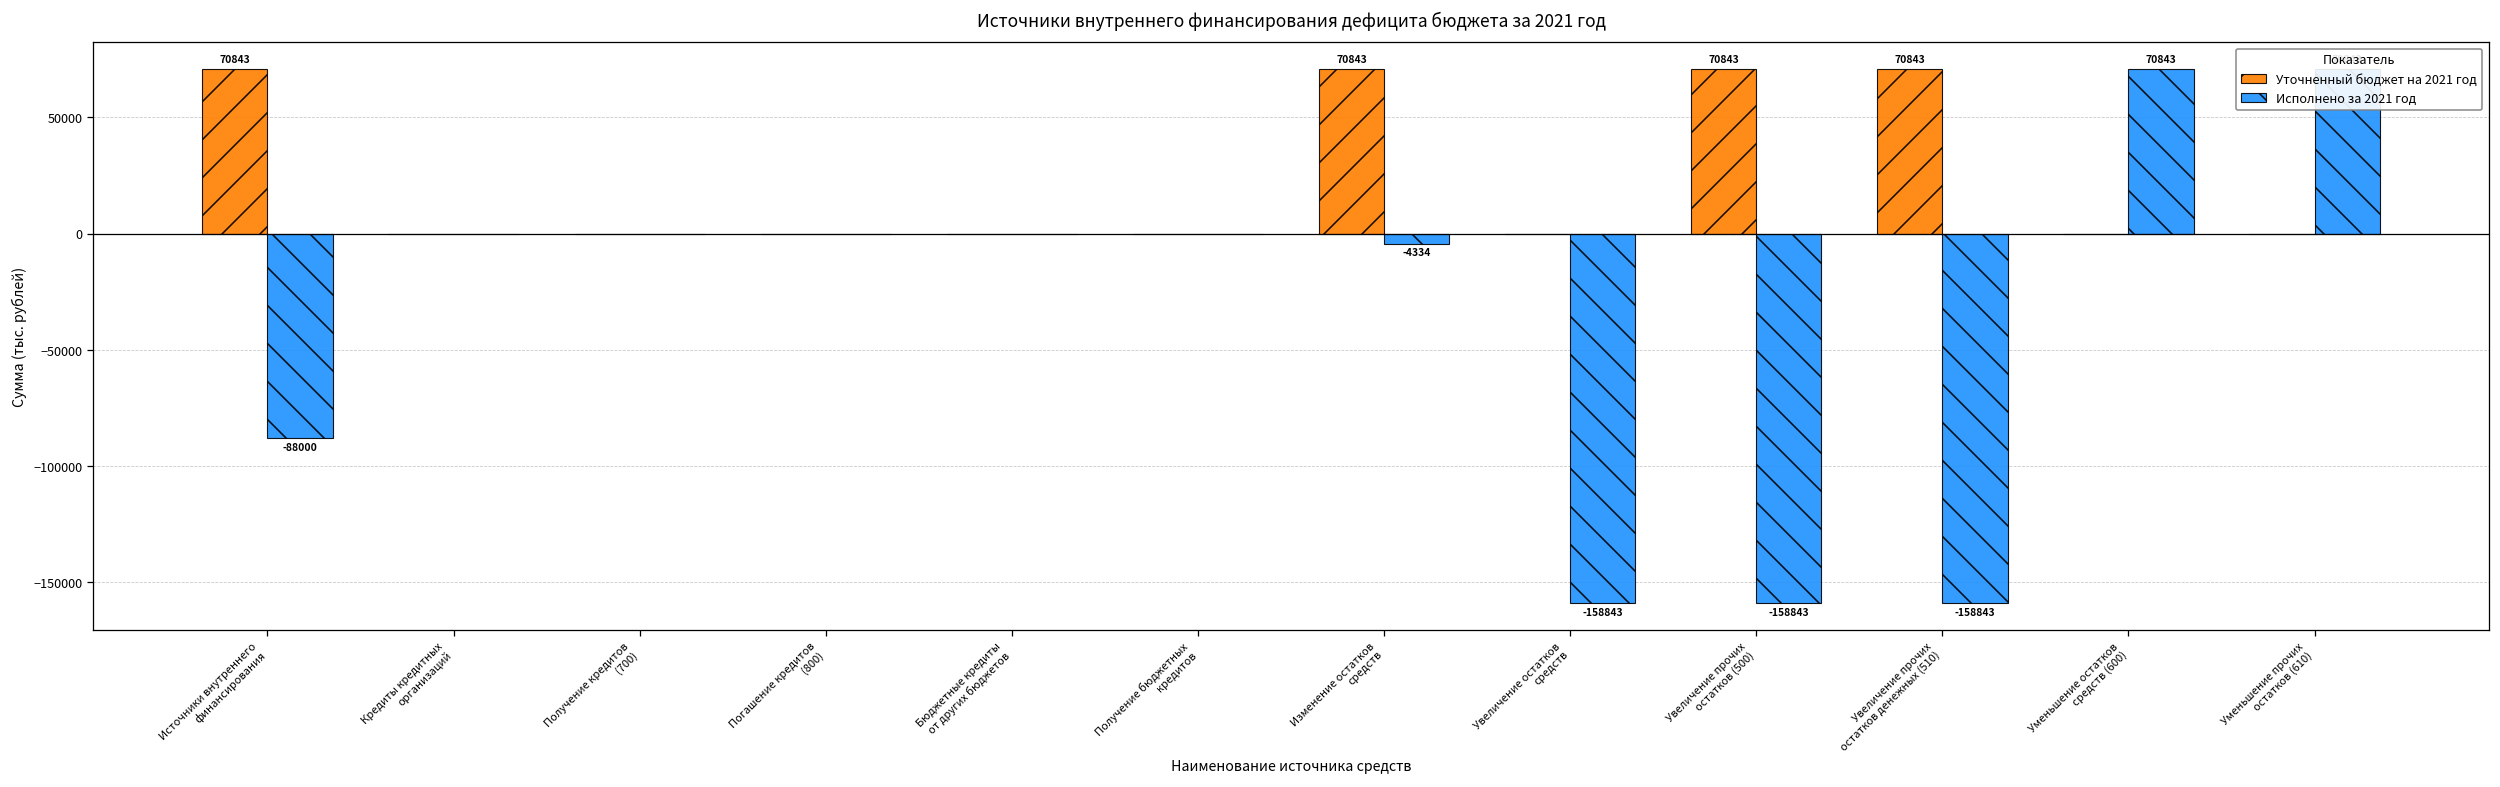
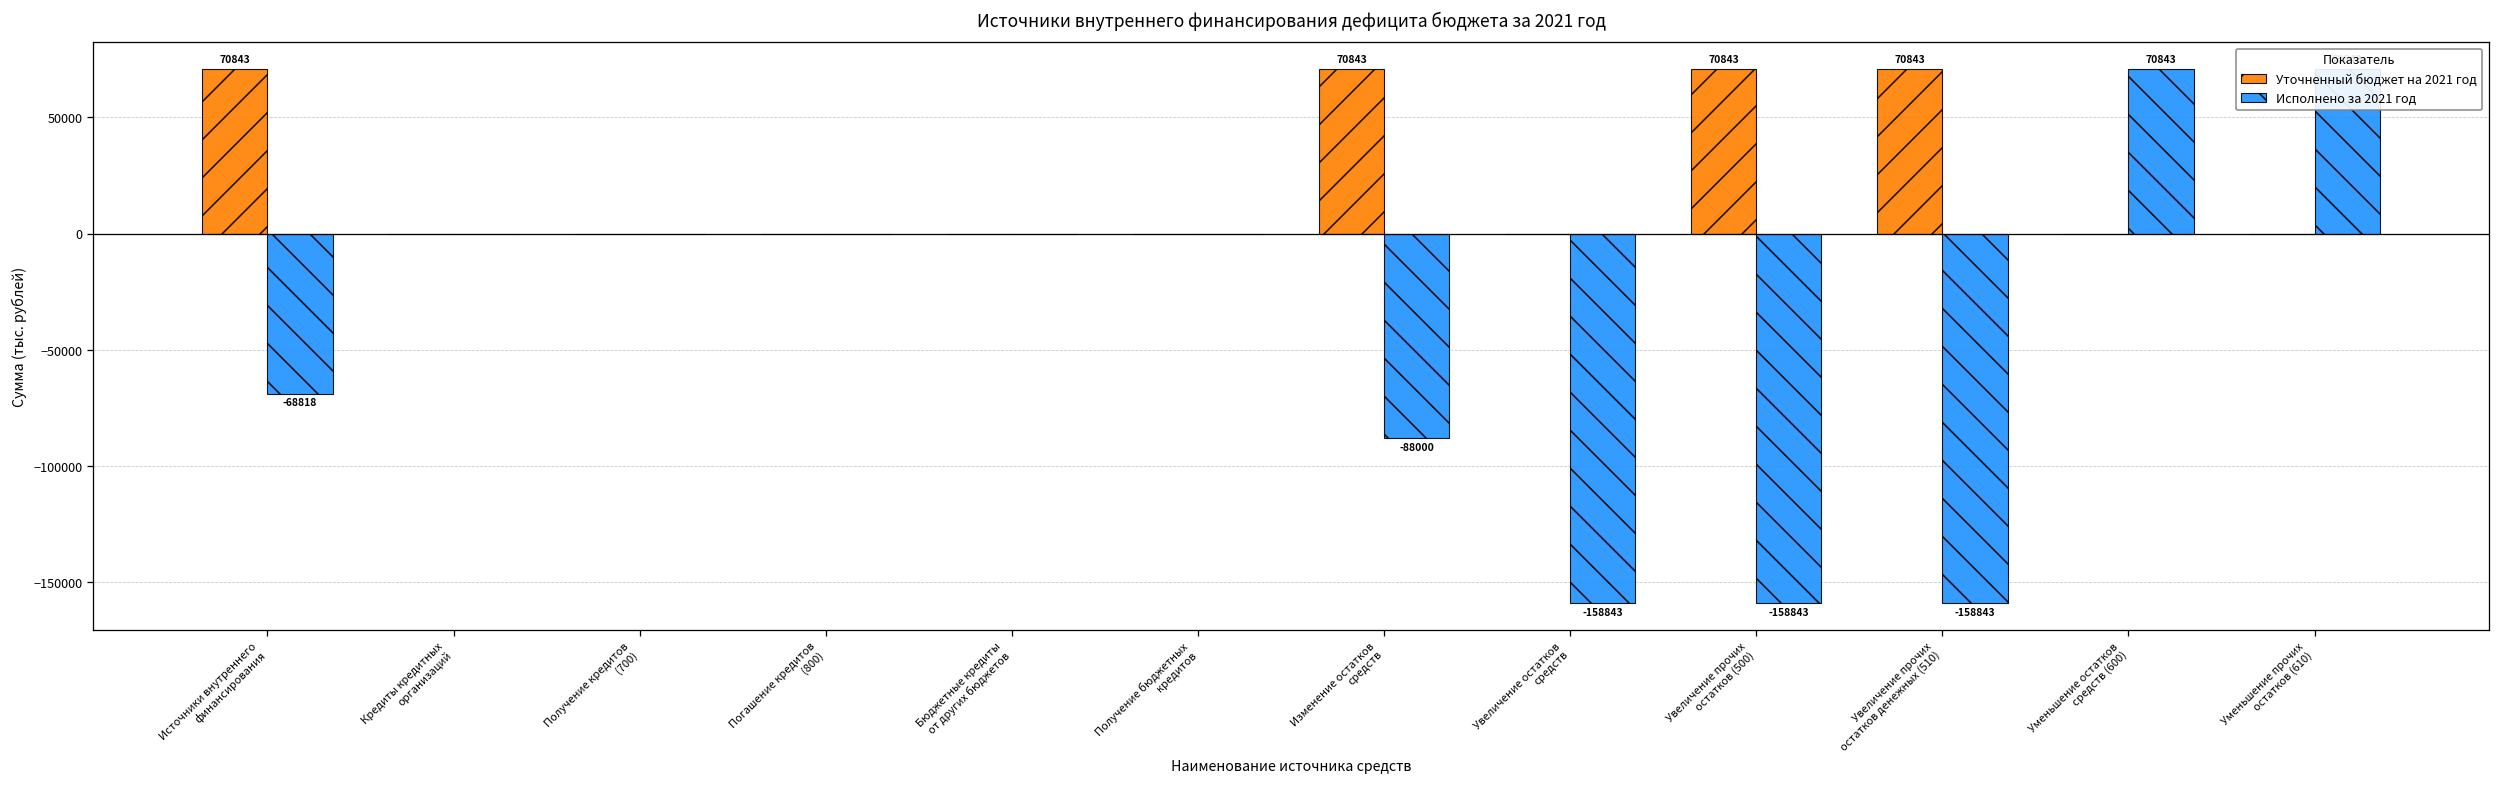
Исполнено за 2021 год, Источники внутреннего финансирования: -88000 -> -68818
Исполнено за 2021 год, Изменение остатков средств: -4334 -> -88000
